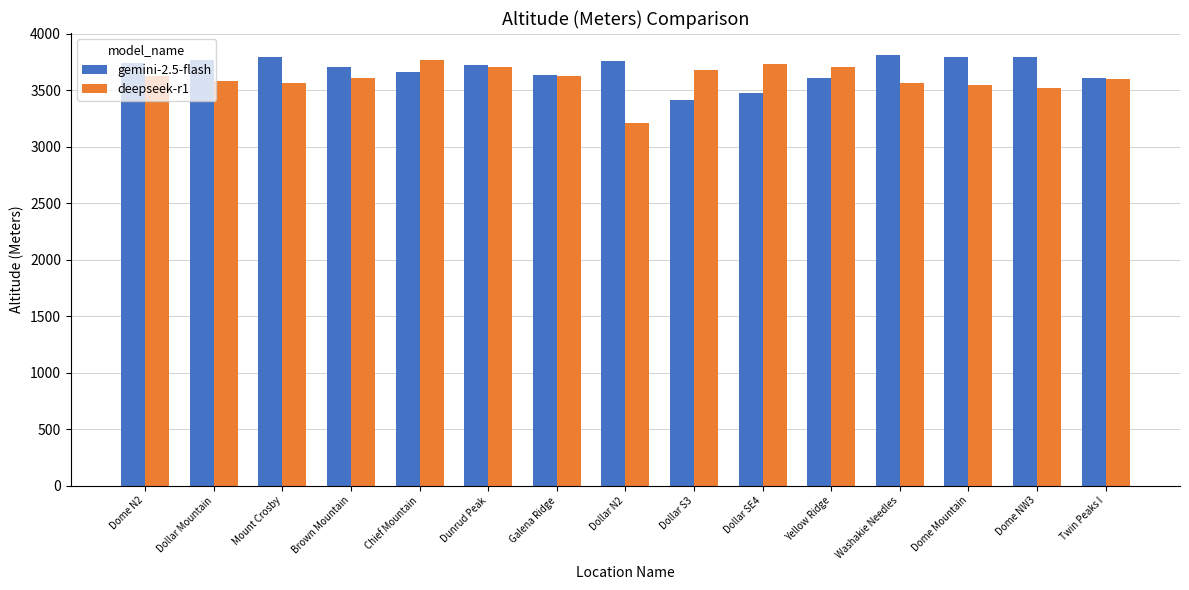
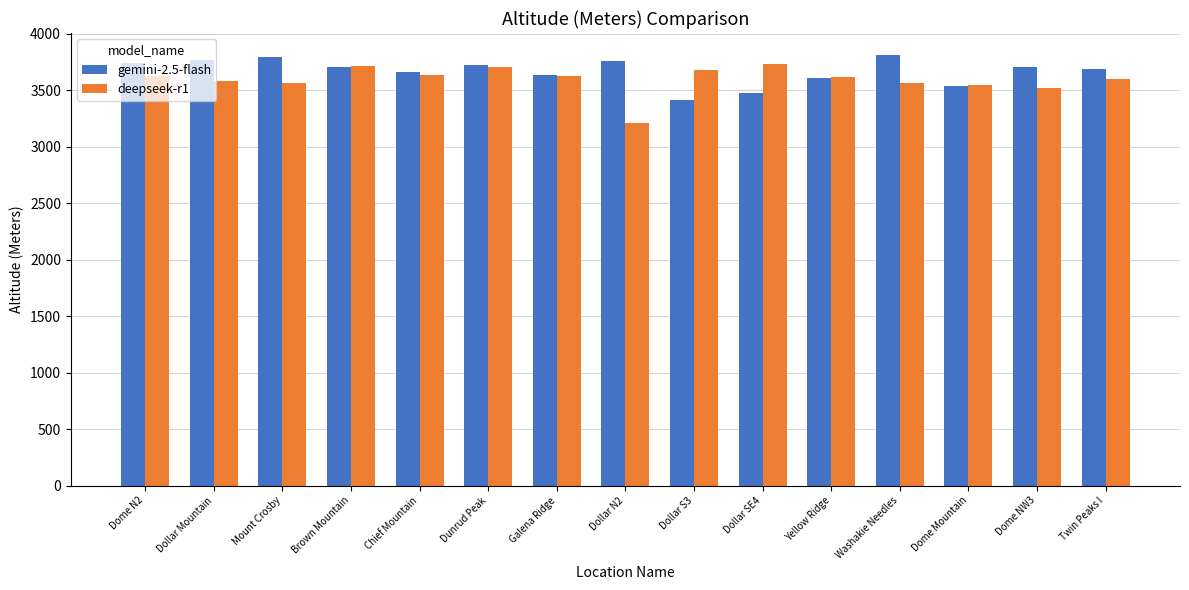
deepseek-r1, Brown Mountain: 3610 -> 3720
deepseek-r1, Chief Mountain: 3770 -> 3640
deepseek-r1, Yellow Ridge: 3710 -> 3620
gemini-2.5-flash, Dome Mountain: 3800 -> 3540
gemini-2.5-flash, Dome NW3: 3800 -> 3710
gemini-2.5-flash, Twin Peaks I: 3610 -> 3680
